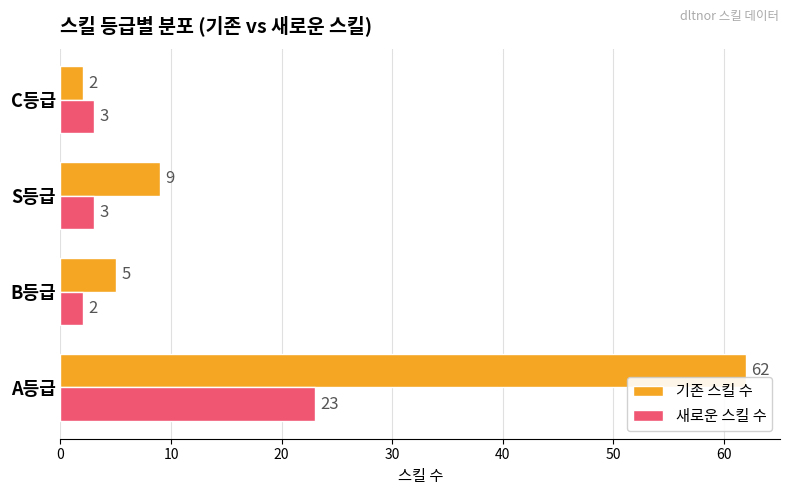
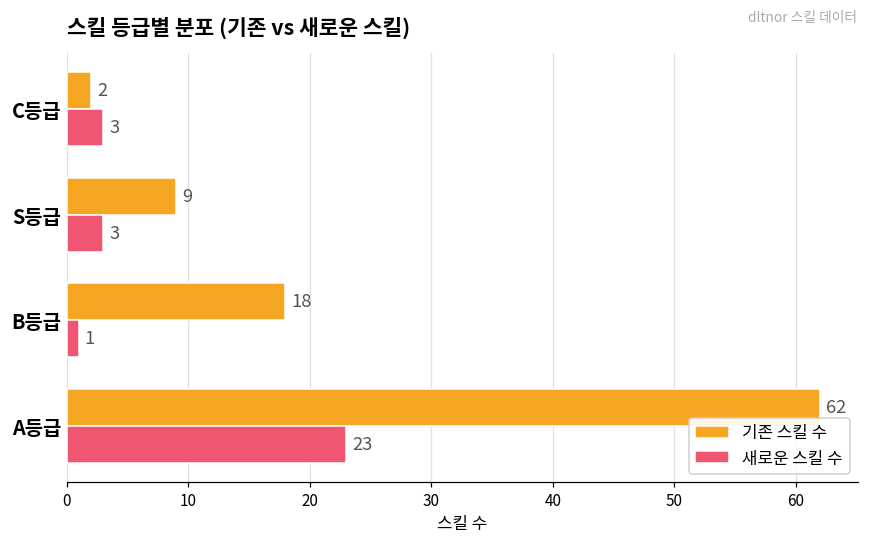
기존 스킬 수, B등급: 5 -> 18
새로운 스킬 수, B등급: 2 -> 1
